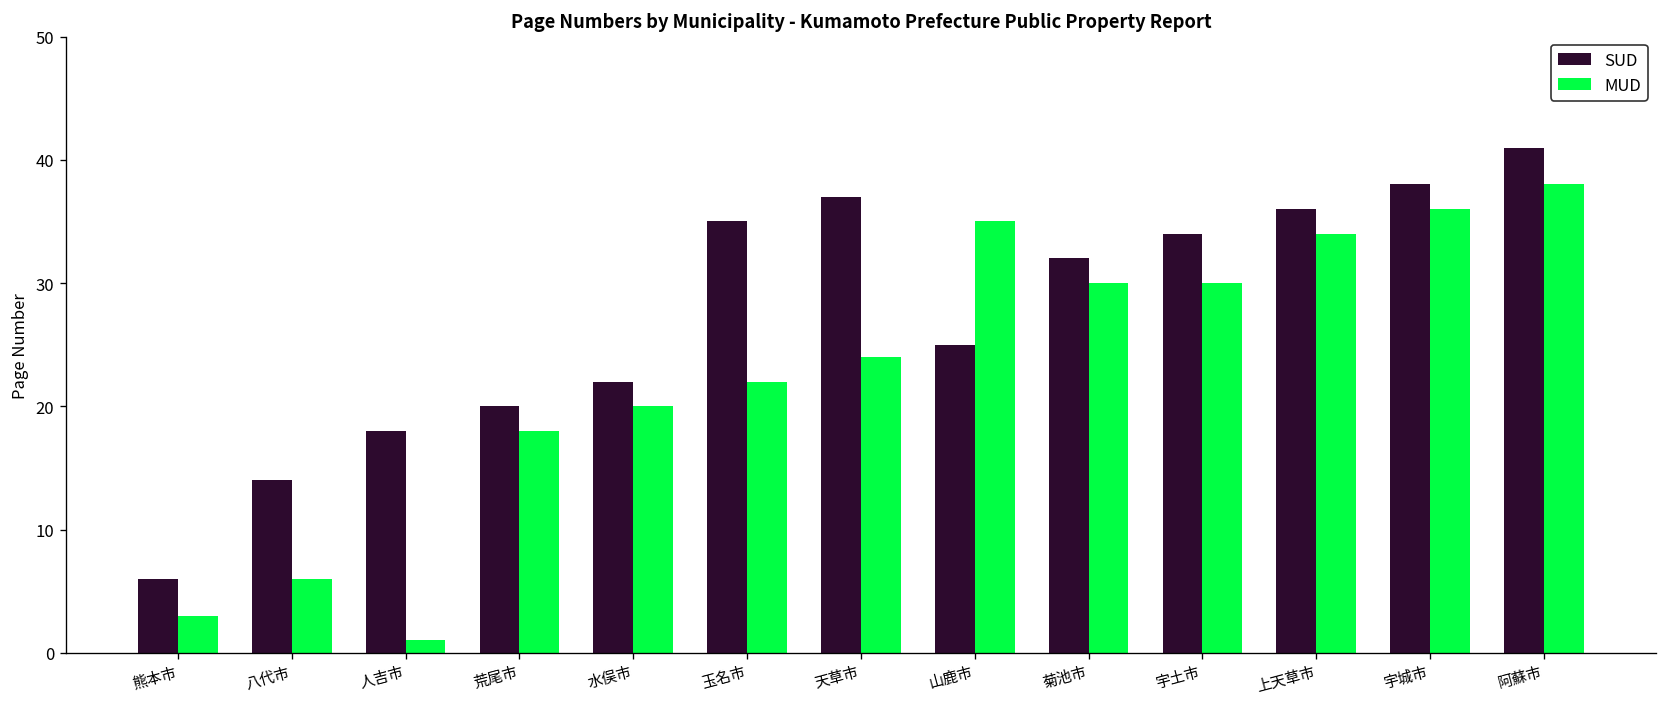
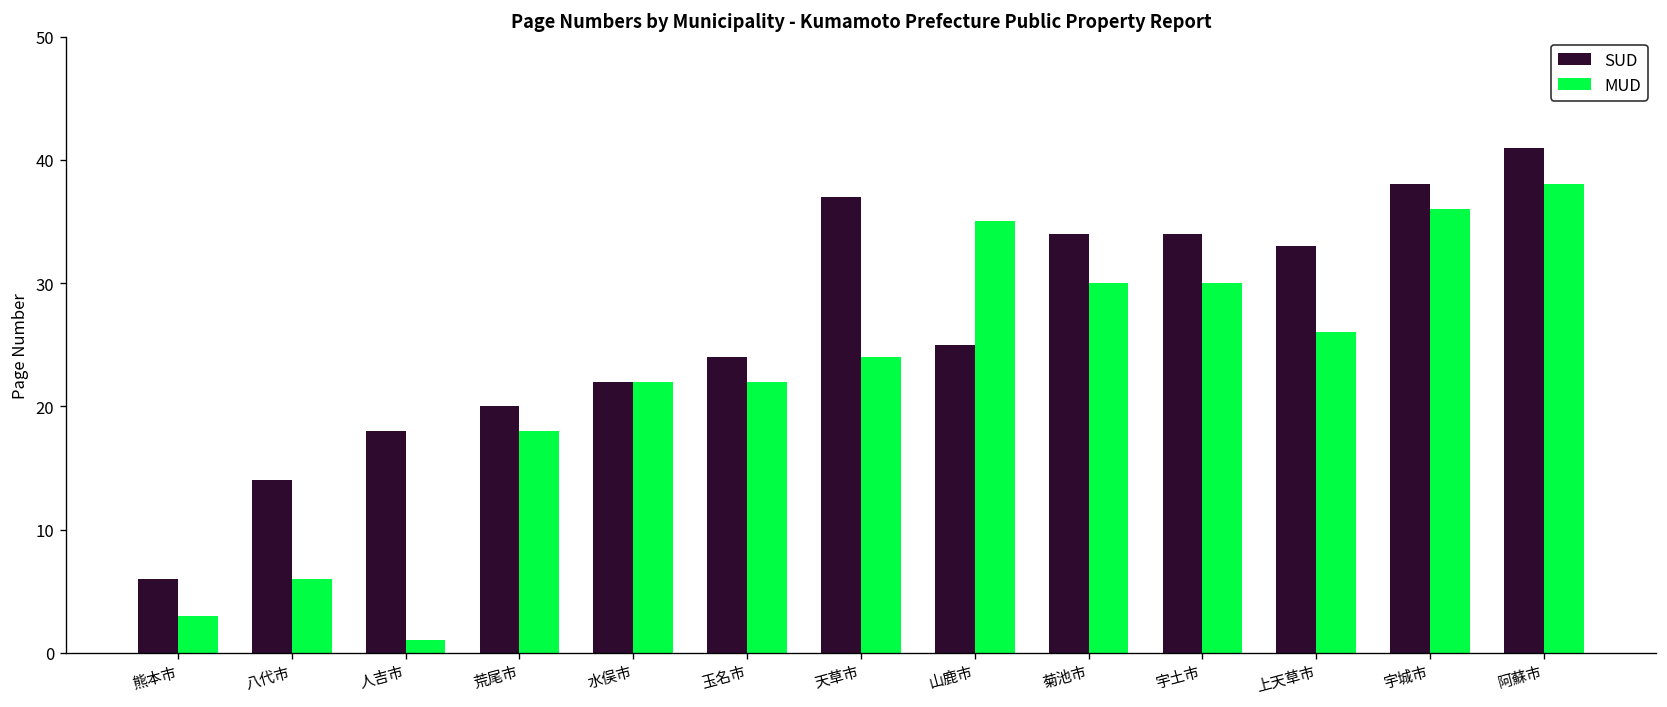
MUD, 水俣市: 20 -> 22
SUD, 玉名市: 35 -> 24
SUD, 菊池市: 32 -> 34
SUD, 上天草市: 36 -> 33
MUD, 上天草市: 34 -> 26
